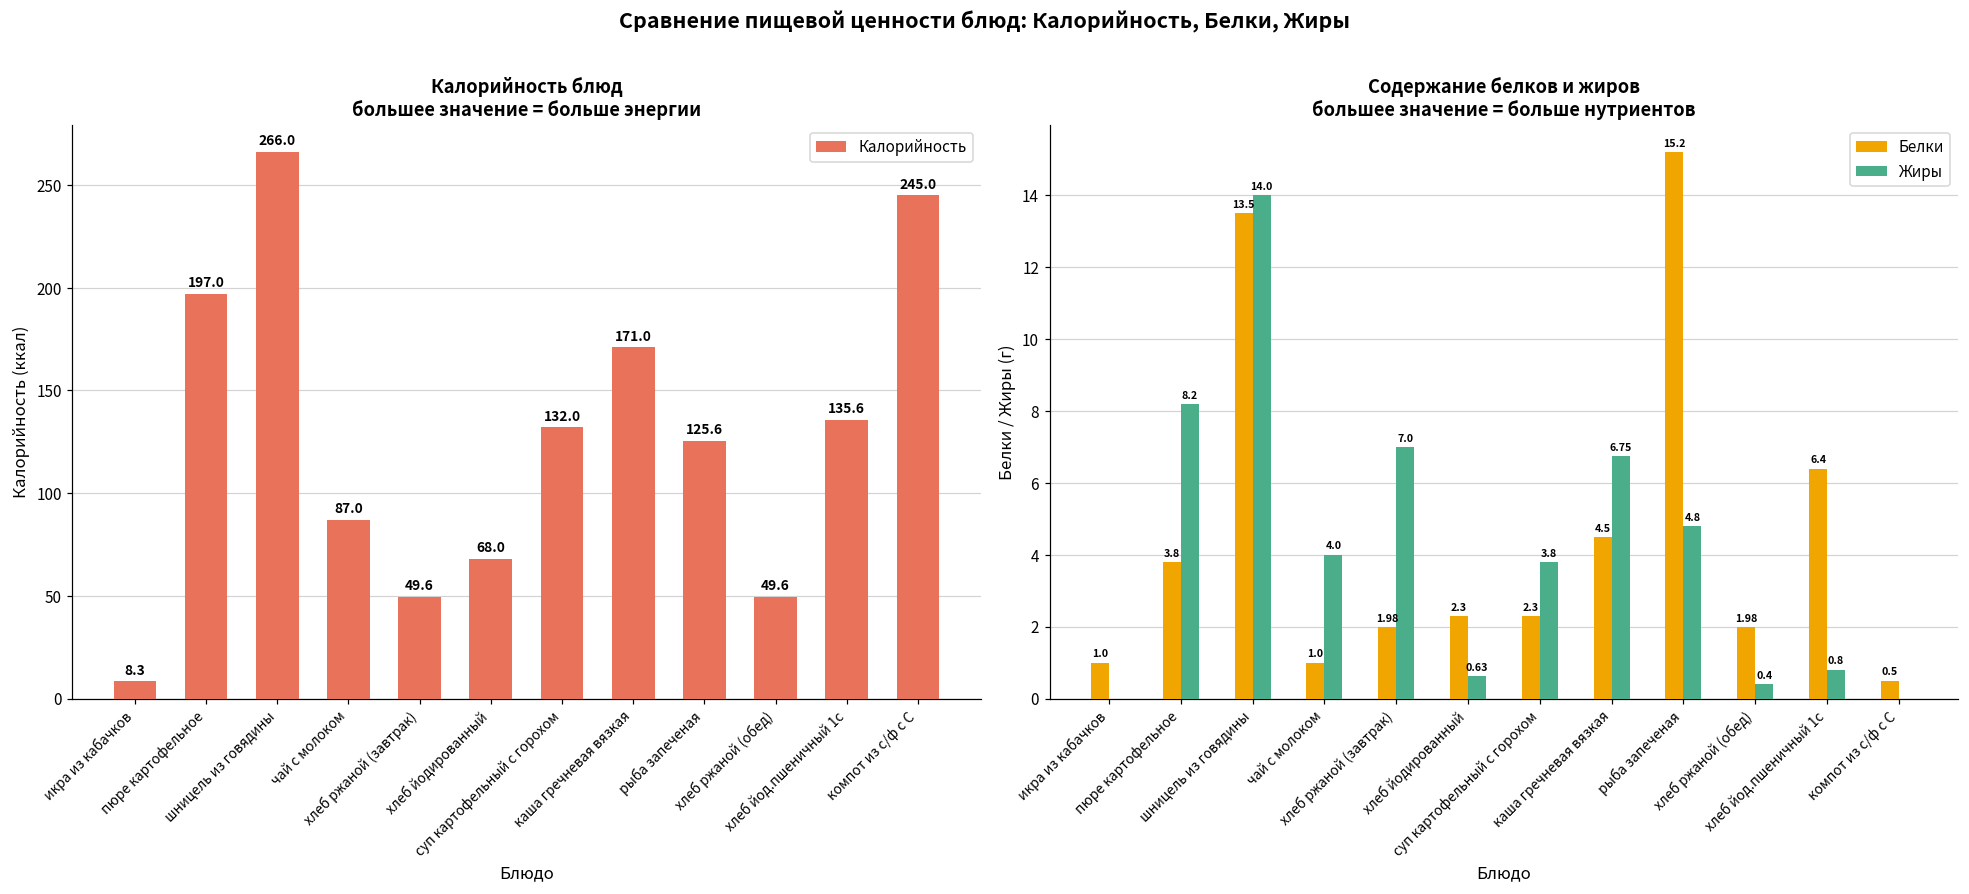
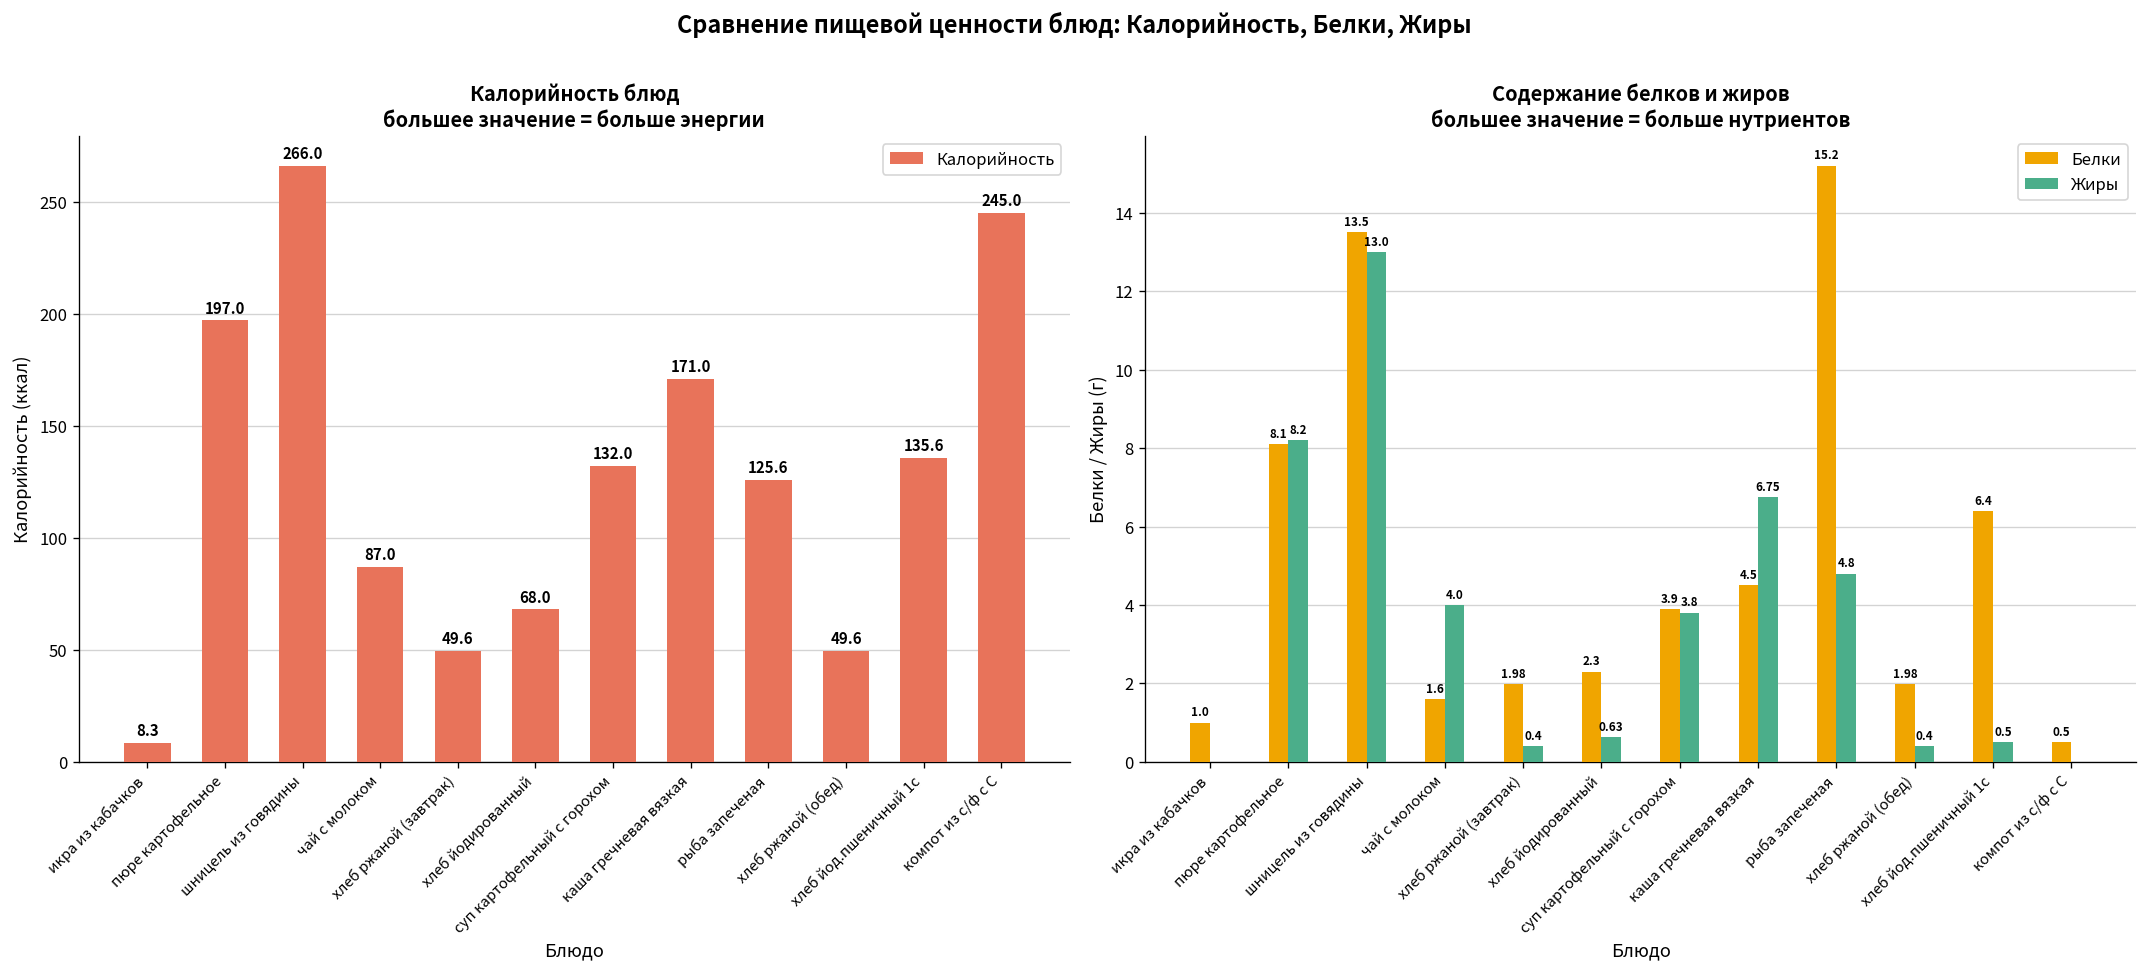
Содержание белков и жиров большее значение = больше нутриентов, Белки, пюре картофельное: 3.8 -> 8.1
Содержание белков и жиров большее значение = больше нутриентов, Жиры, шницель из говядины: 14.0 -> 13.0
Содержание белков и жиров большее значение = больше нутриентов, Белки, чай с молоком: 1.0 -> 1.6
Содержание белков и жиров большее значение = больше нутриентов, Жиры, хлеб ржаной (завтрак): 7.0 -> 0.4
Содержание белков и жиров большее значение = больше нутриентов, Белки, суп картофельный с горохом: 2.3 -> 3.9
Содержание белков и жиров большее значение = больше нутриентов, Жиры, хлеб йод.пшеничный 1с: 0.8 -> 0.5
